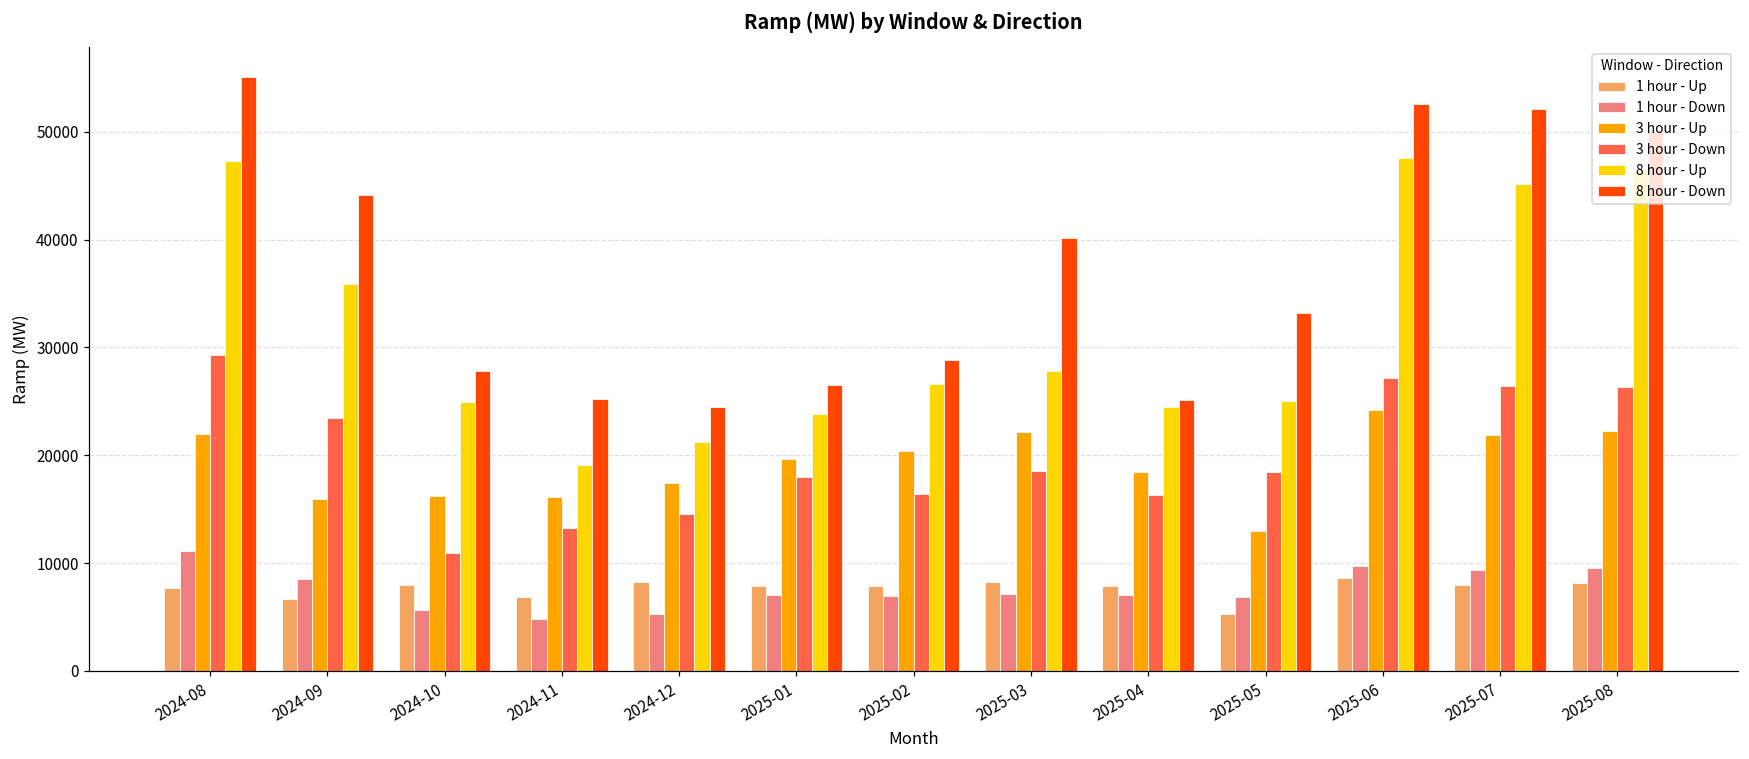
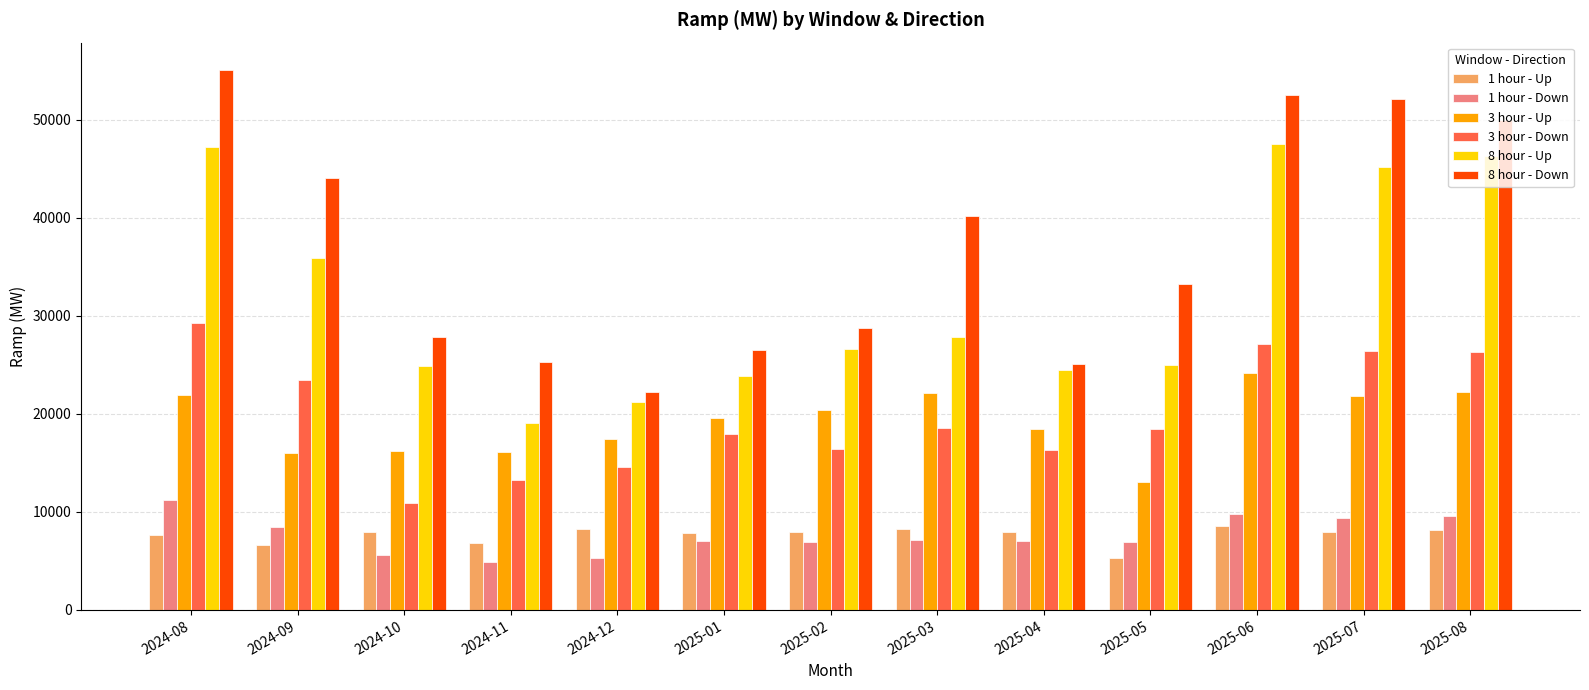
8 hour - Down, 2024-12: 24000 -> 22000
